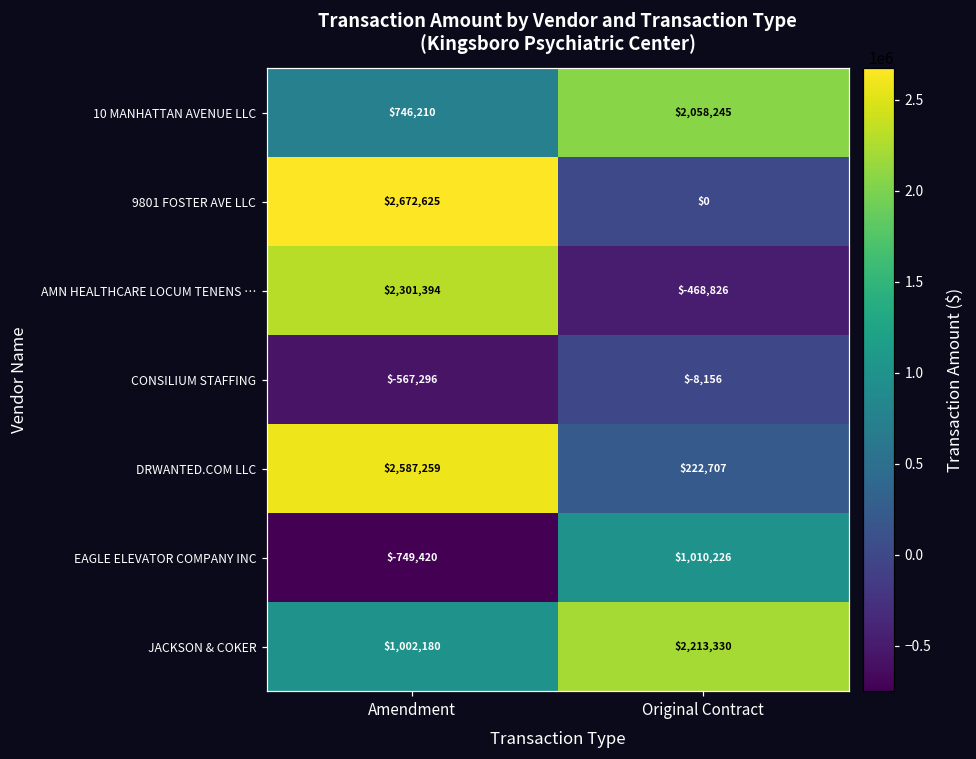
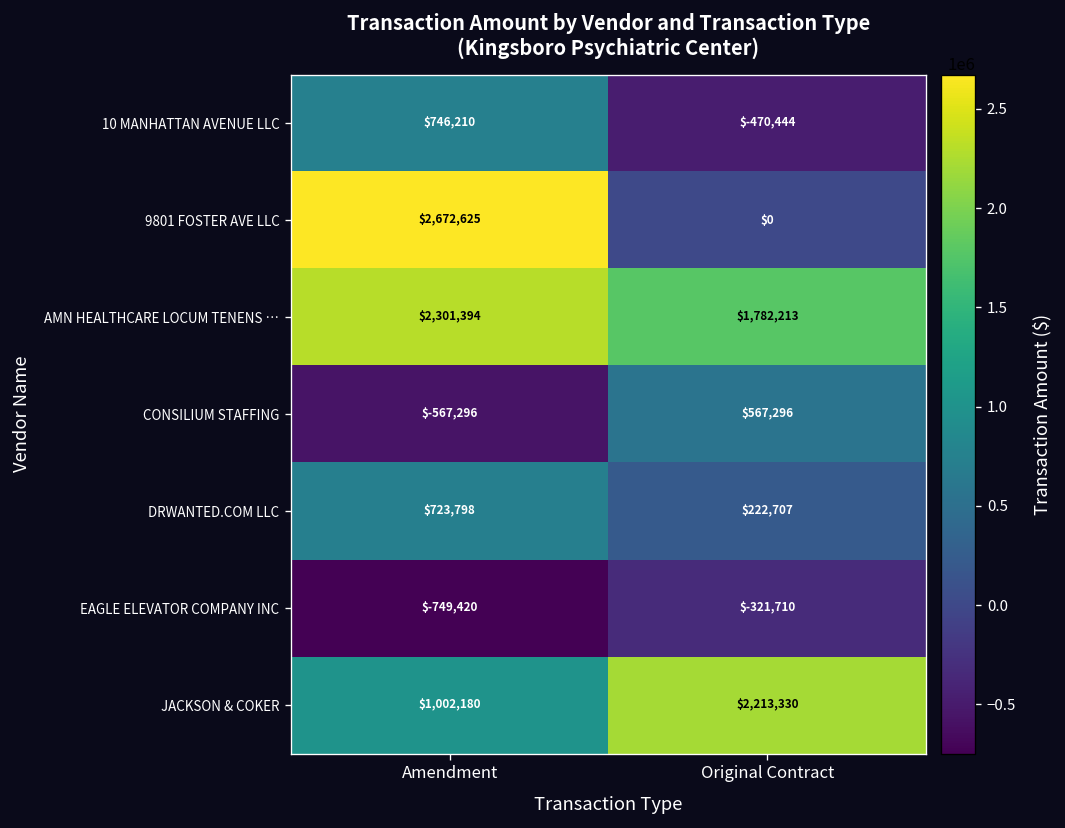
10 MANHATTAN AVENUE LLC, Original Contract: $2,058,245 -> $-470,444
AMN HEALTHCARE LOCUM TENENS …, Original Contract: $-468,826 -> $1,782,213
CONSILIUM STAFFING, Original Contract: $-8,156 -> $567,296
DRWANTED.COM LLC, Amendment: $2,587,259 -> $723,798
EAGLE ELEVATOR COMPANY INC, Original Contract: $1,010,226 -> $-321,710
